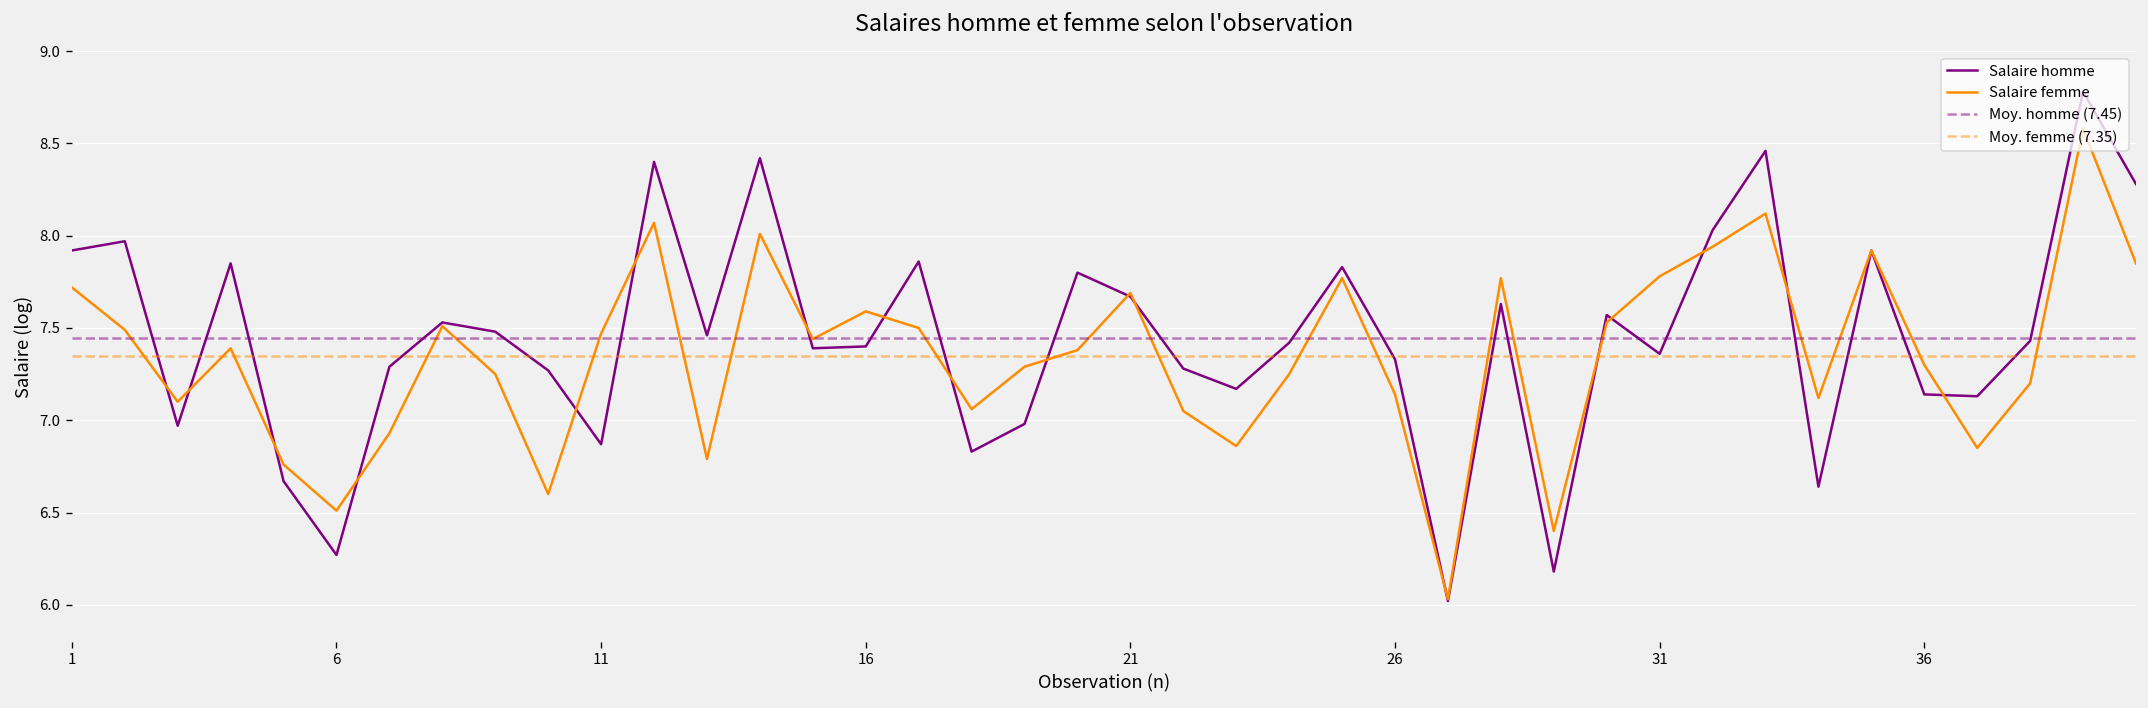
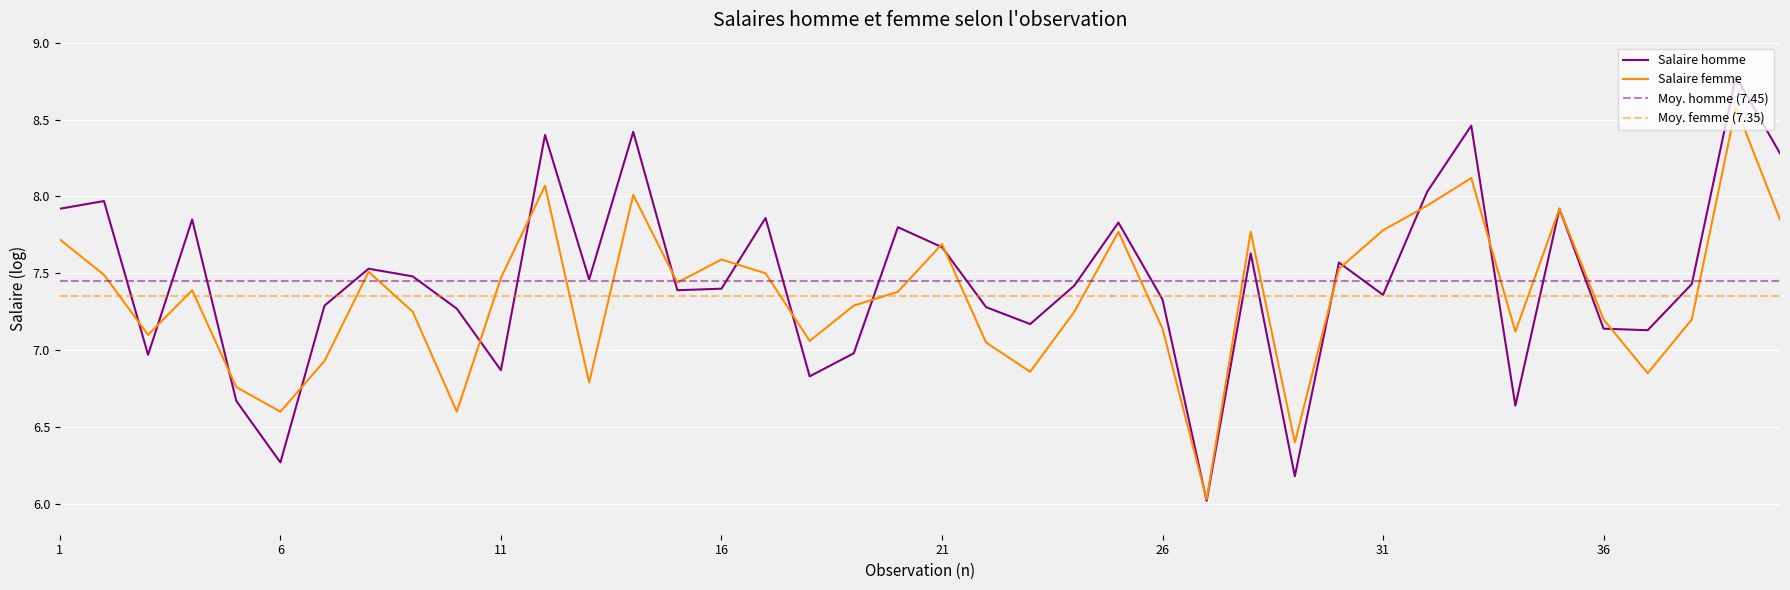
Salaire femme, 6: 6.51 -> 6.60
Salaire femme, 36: 7.3 -> 7.2
